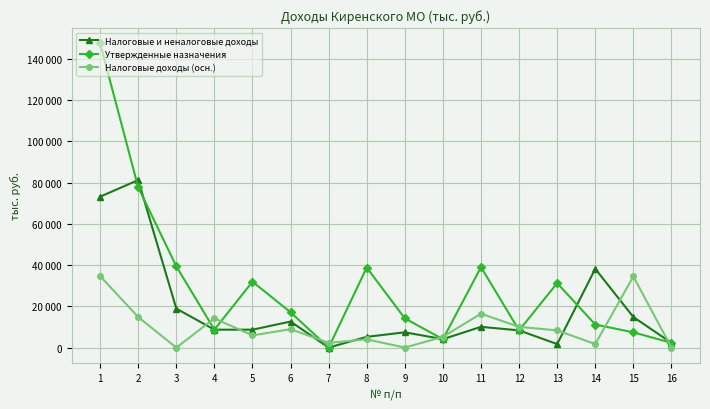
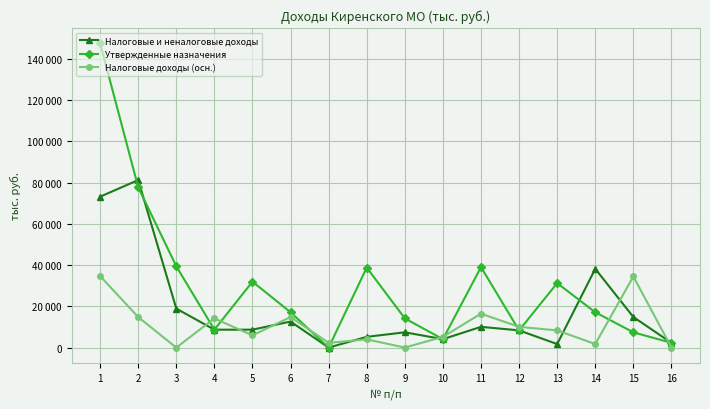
Налоговые доходы (осн.), 6: 9000 -> 15000
Утвержденные назначения, 14: 11000 -> 17000
